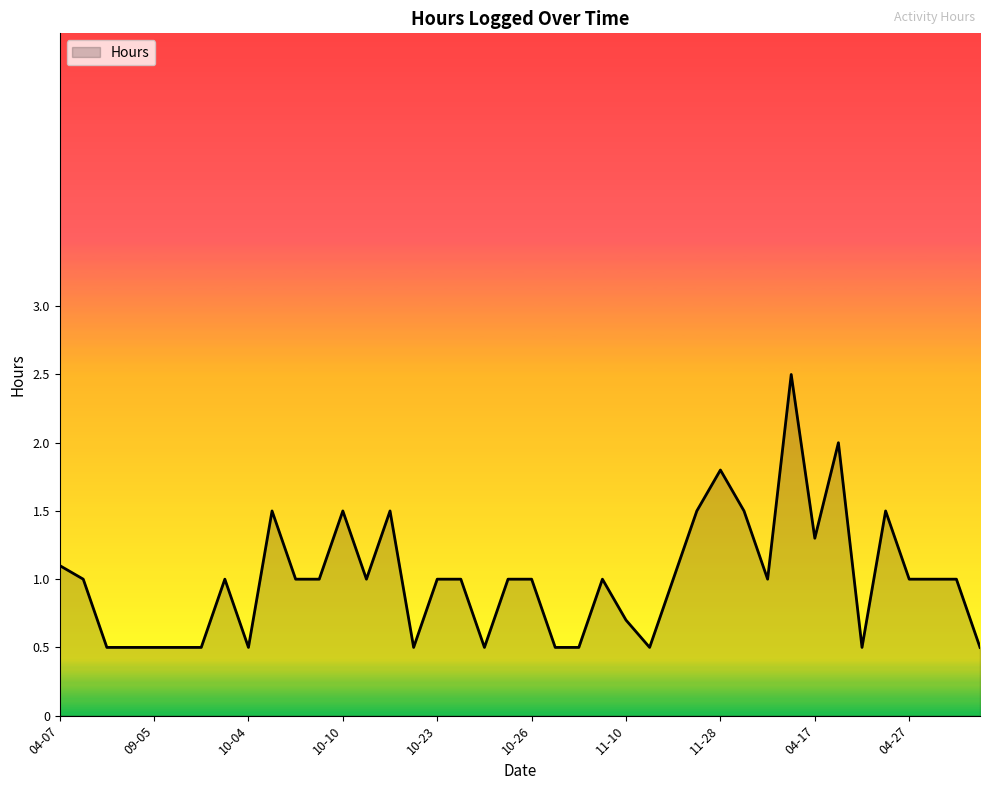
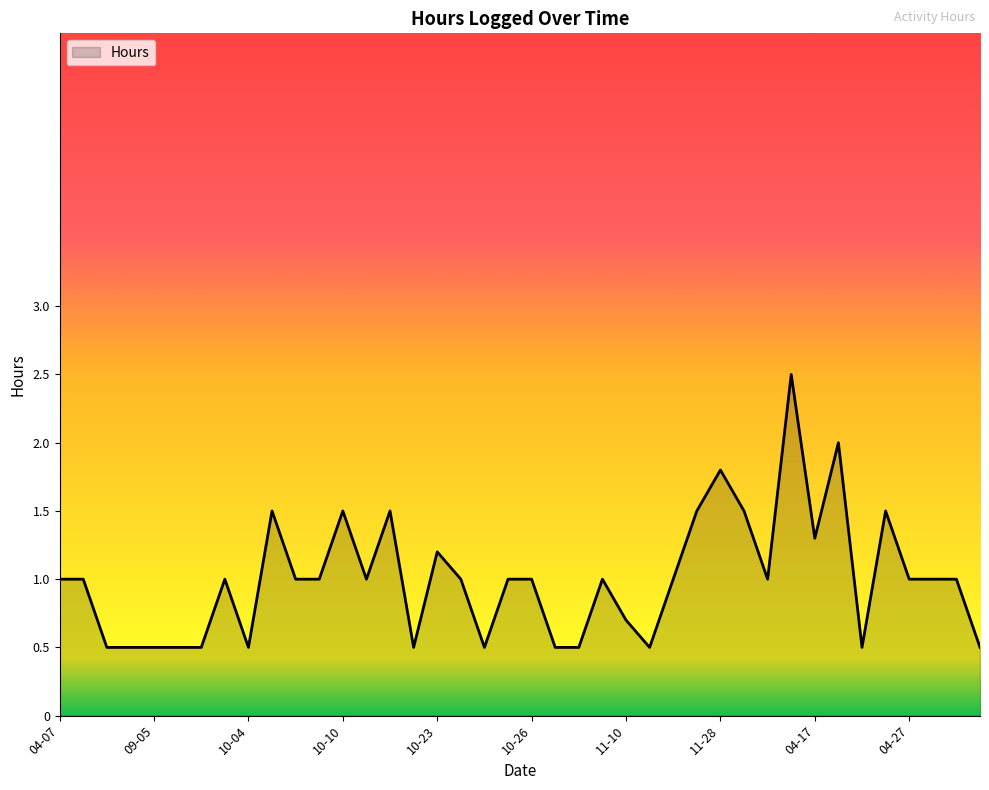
04-07: 1.1 -> 1.0
10-23: 1.0 -> 1.2
